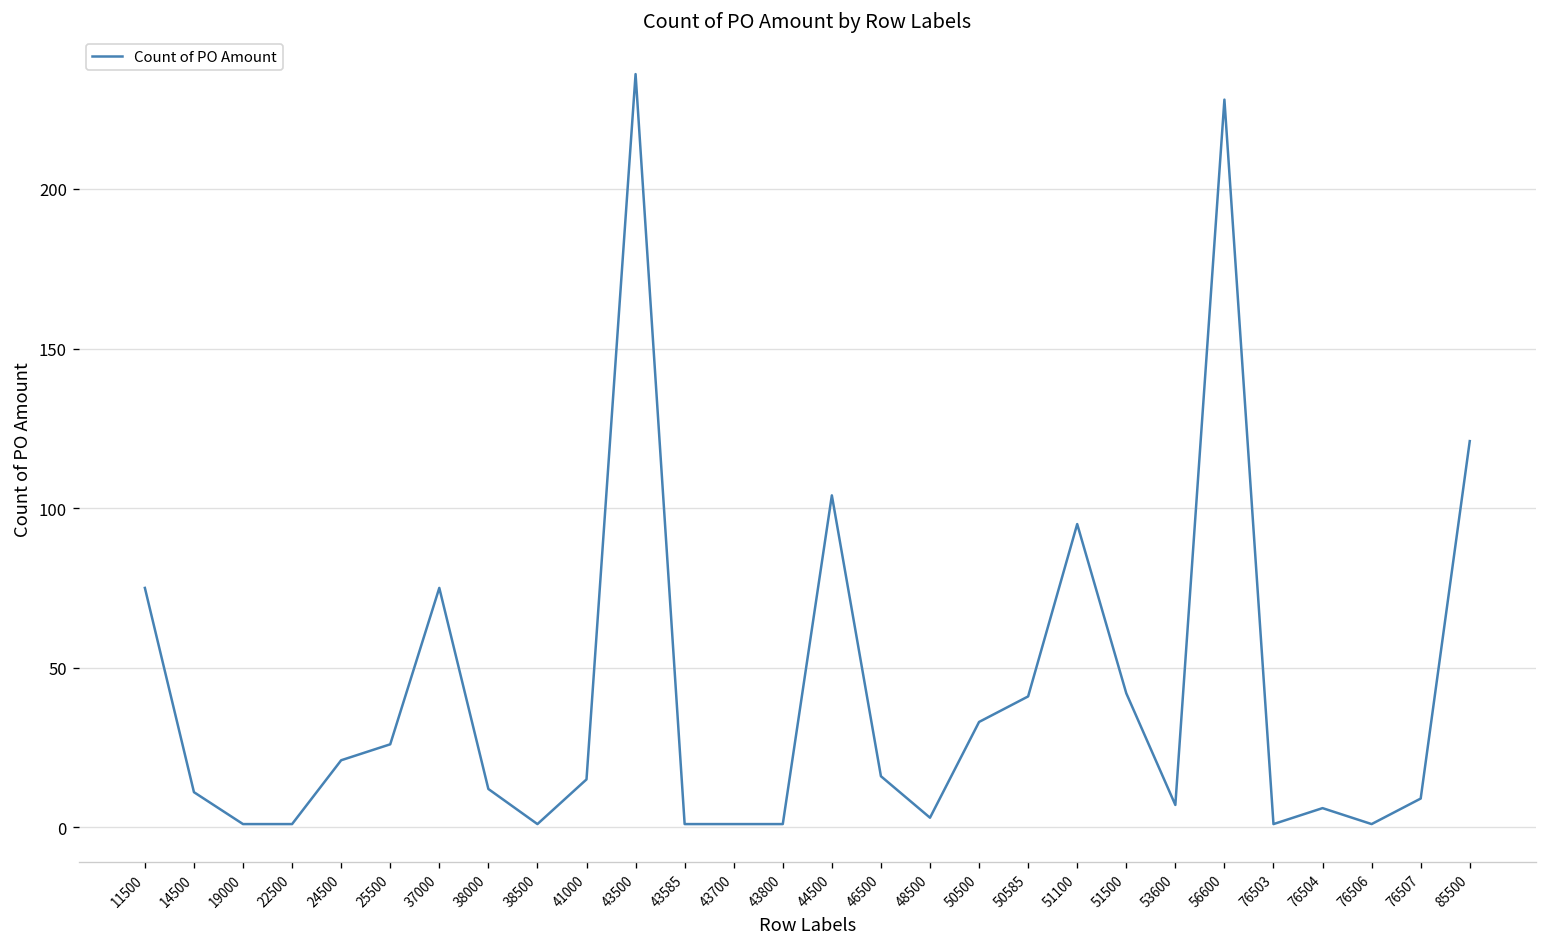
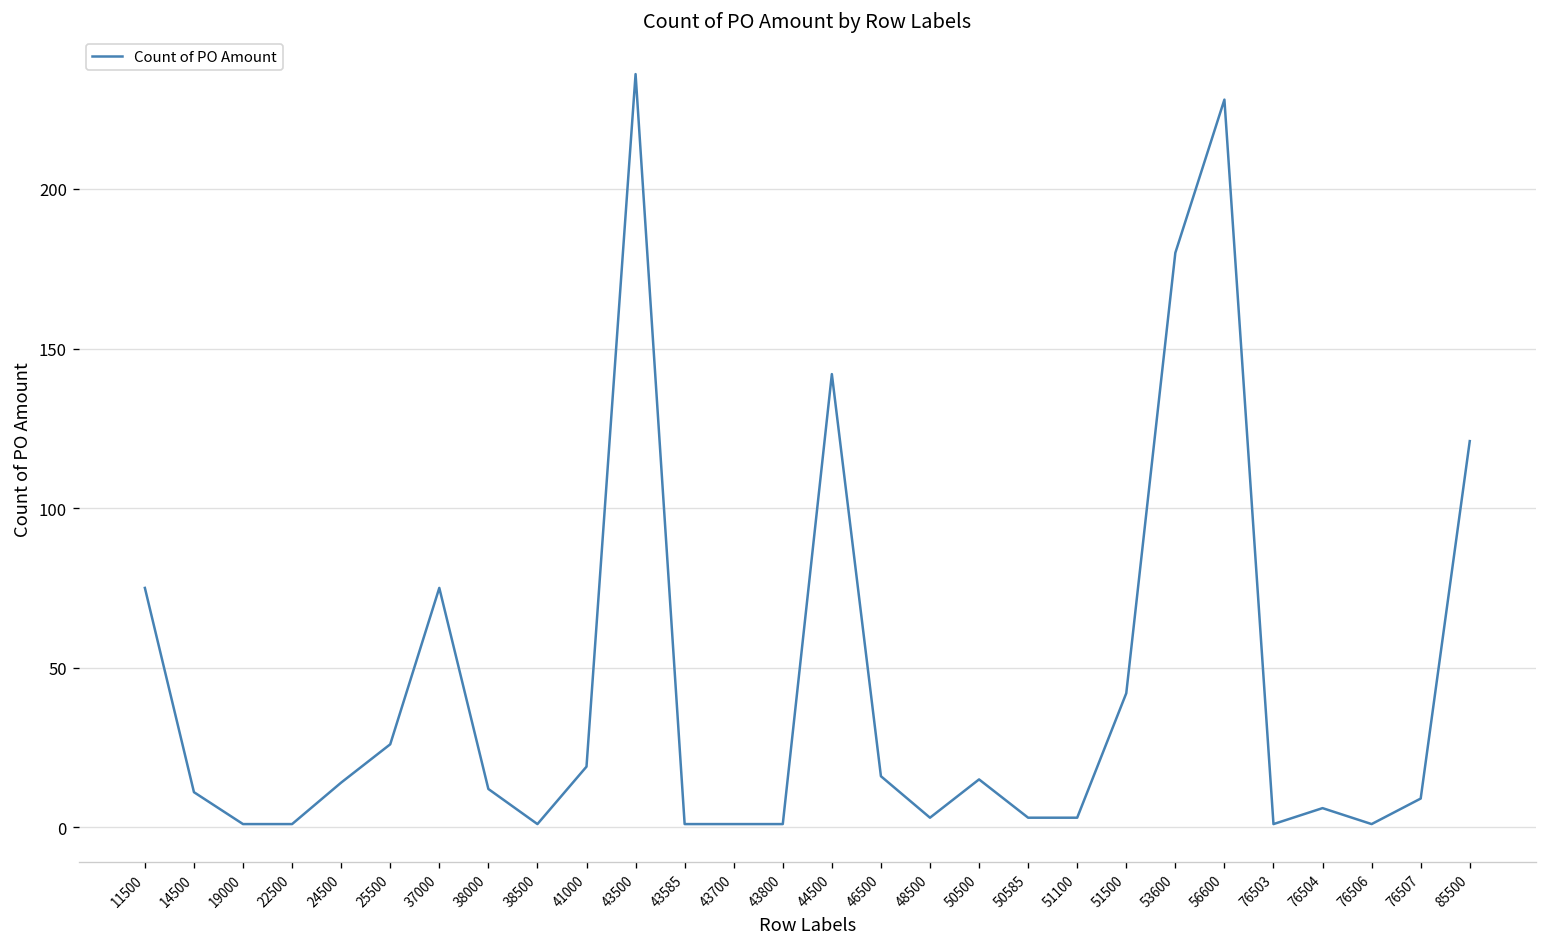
24500: 21 -> 14
41000: 15 -> 19
44500: 104 -> 142
50500: 33 -> 15
50585: 41 -> 3
51100: 95 -> 3
53600: 7 -> 180
